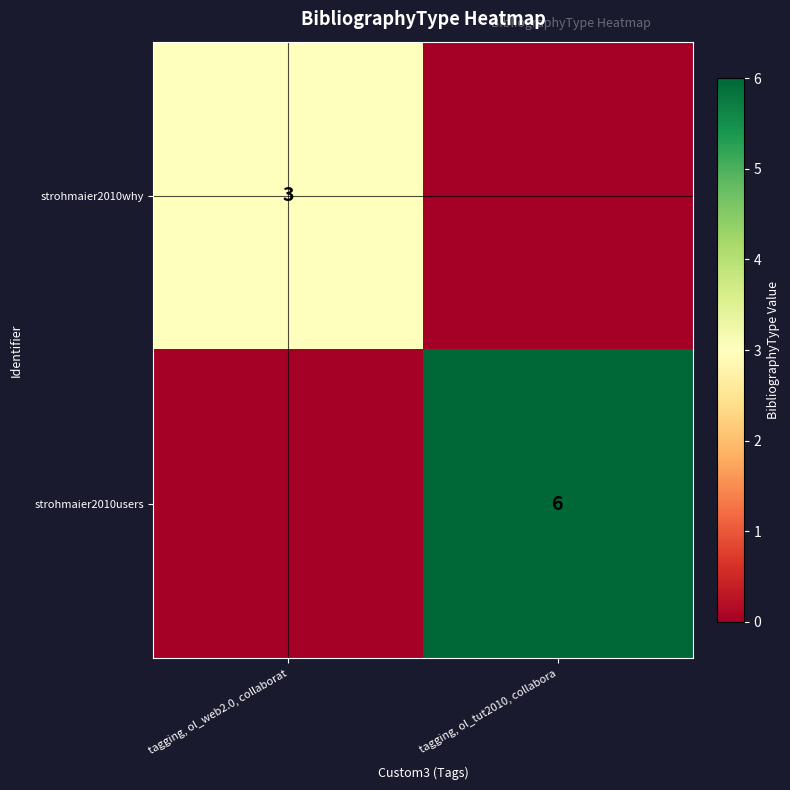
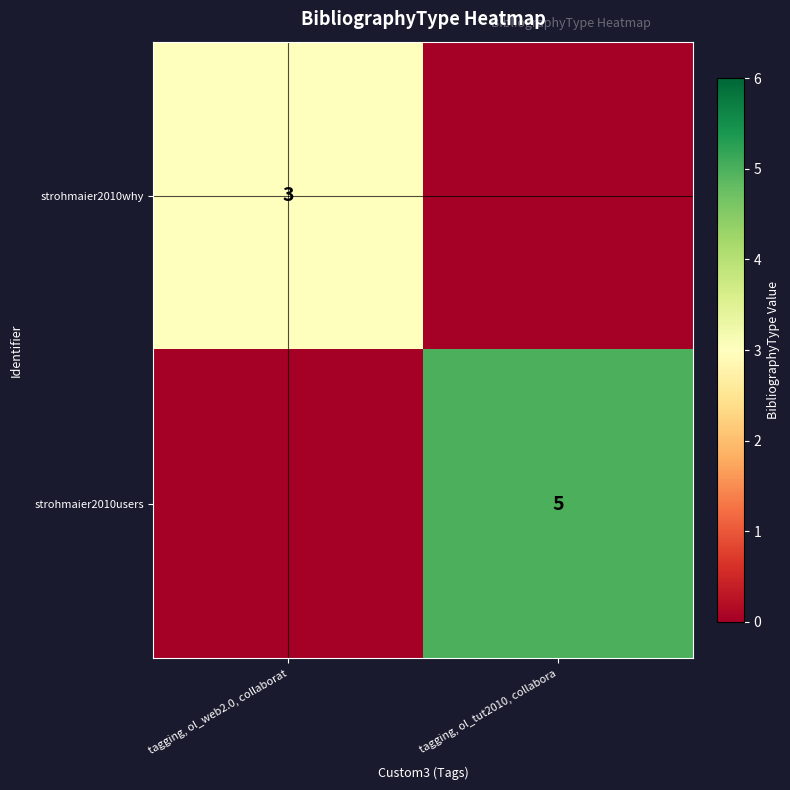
strohmaier2010users, tagging, ol_tut2010, collabora: 6 -> 5
